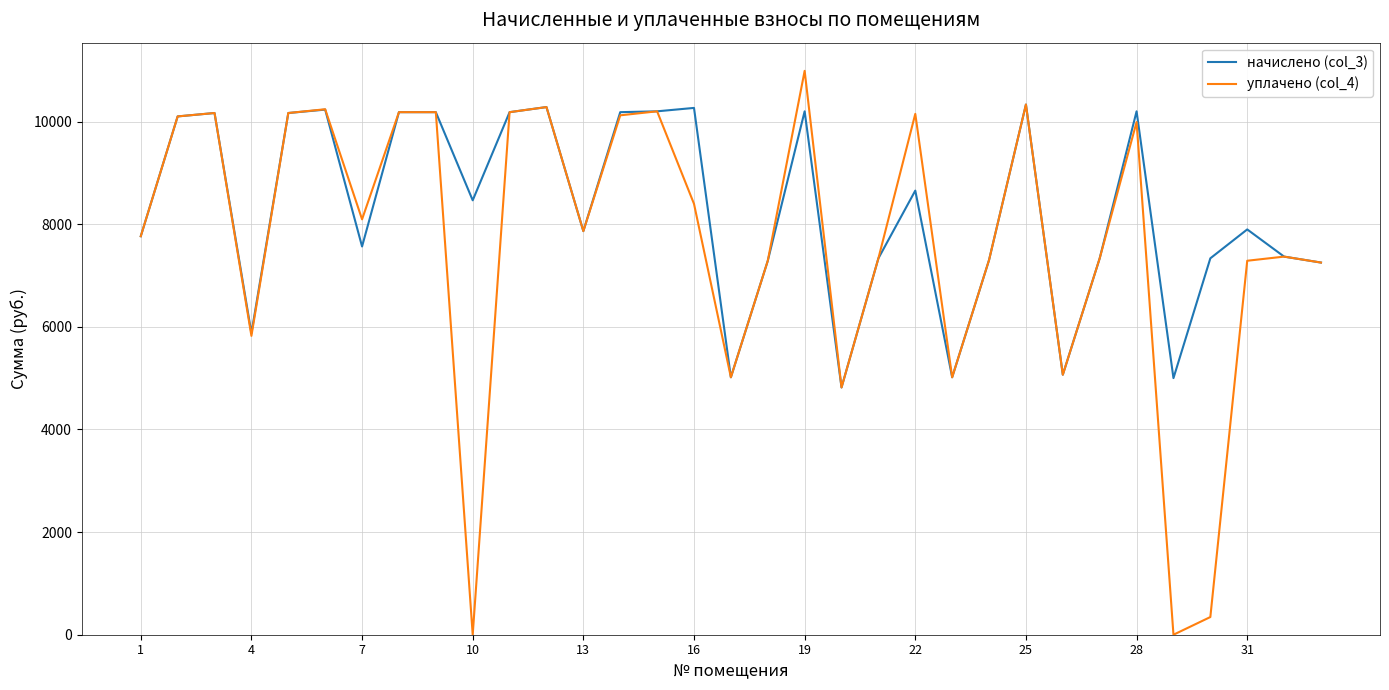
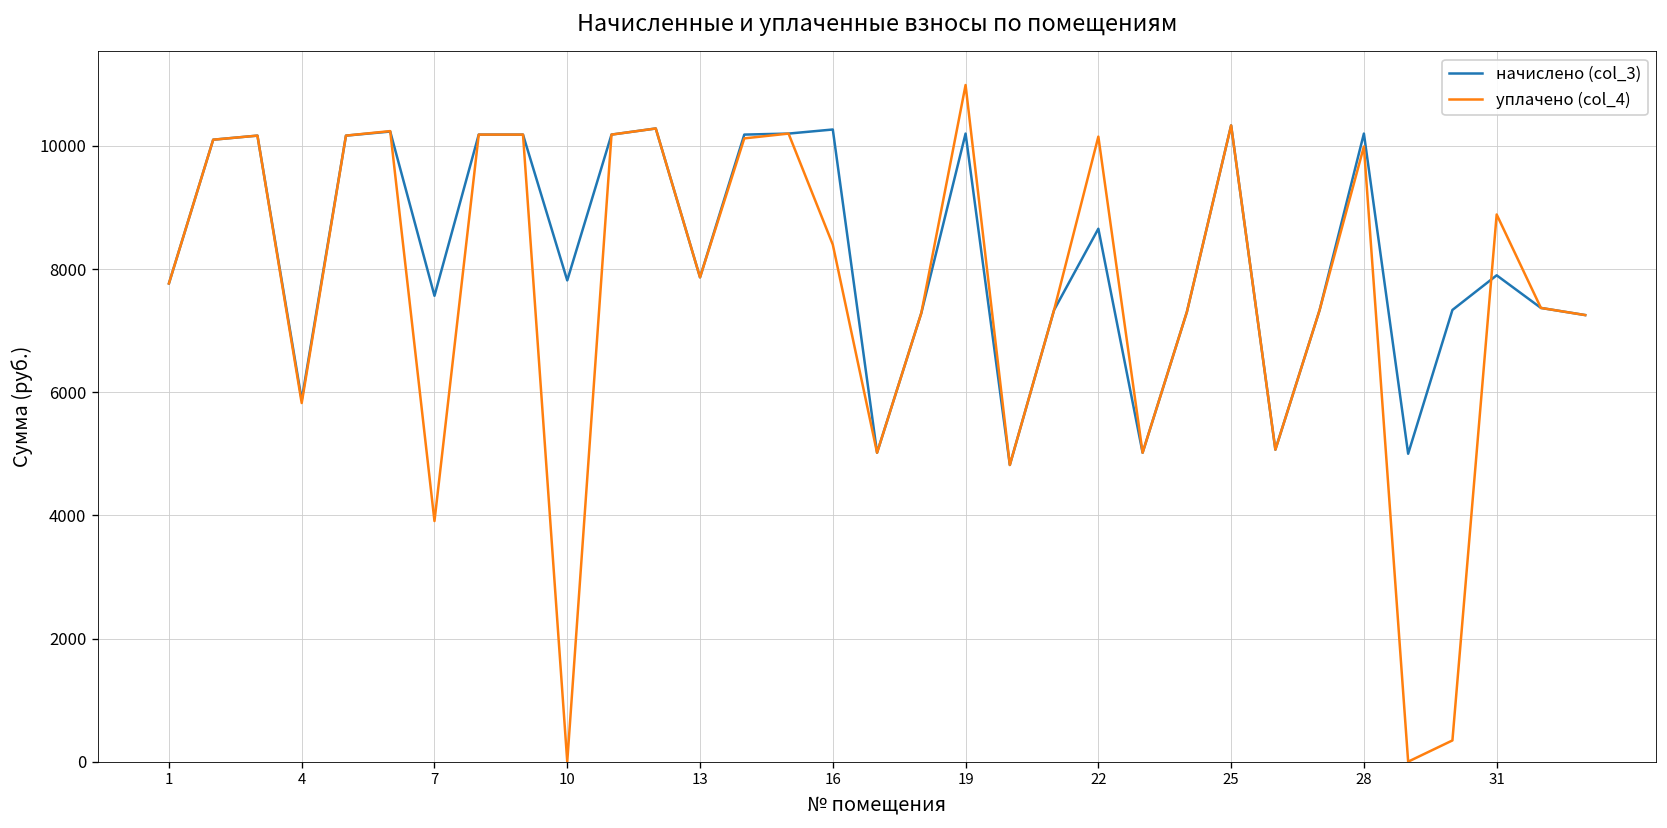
уплачено (col_4), 7: 8100 -> 3900
начислено (col_3), 10: 8500 -> 7800
уплачено (col_4), 31: 7300 -> 8900
